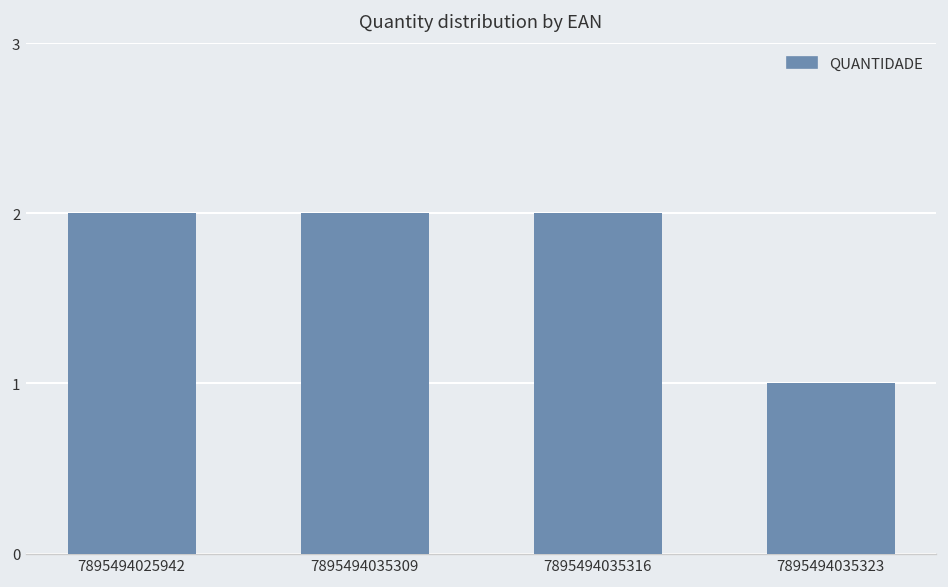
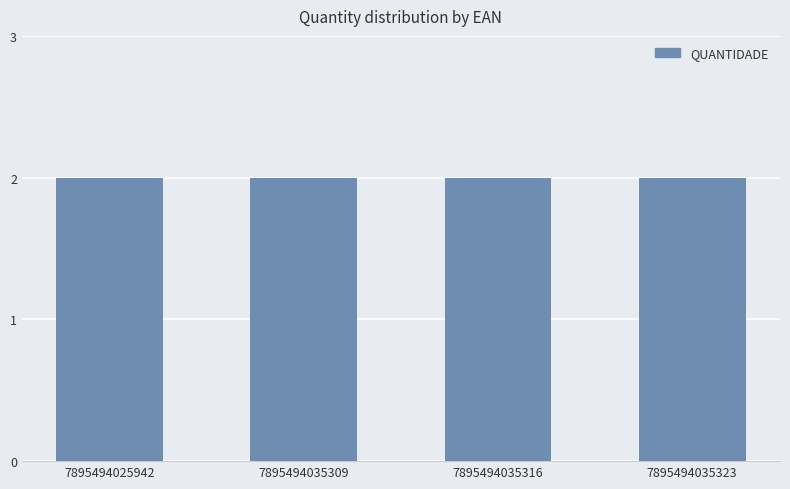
7895494035323: 1 -> 2
